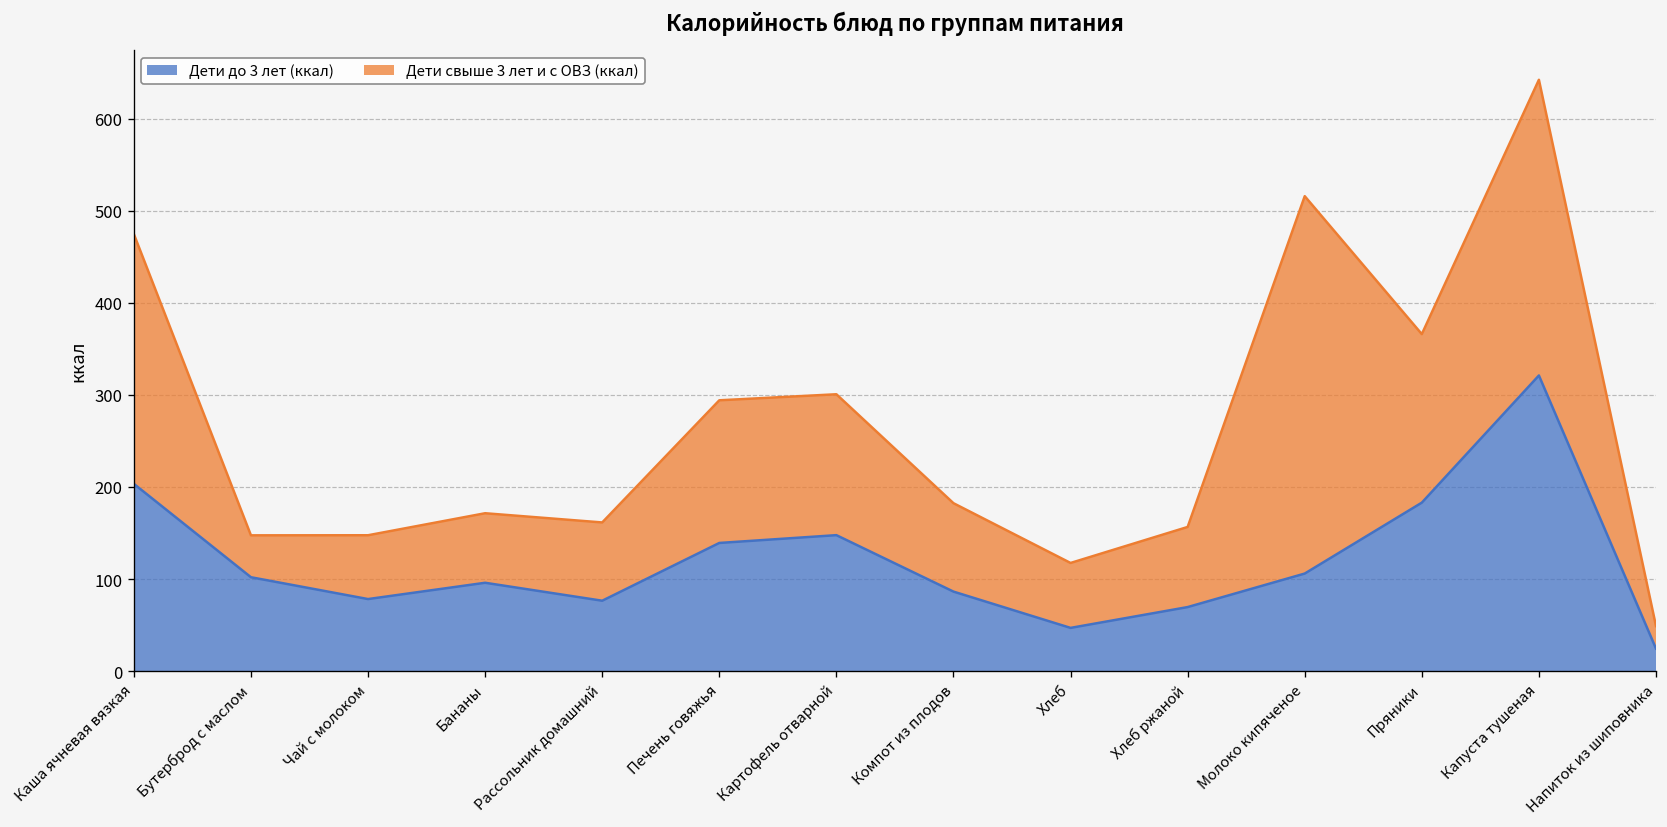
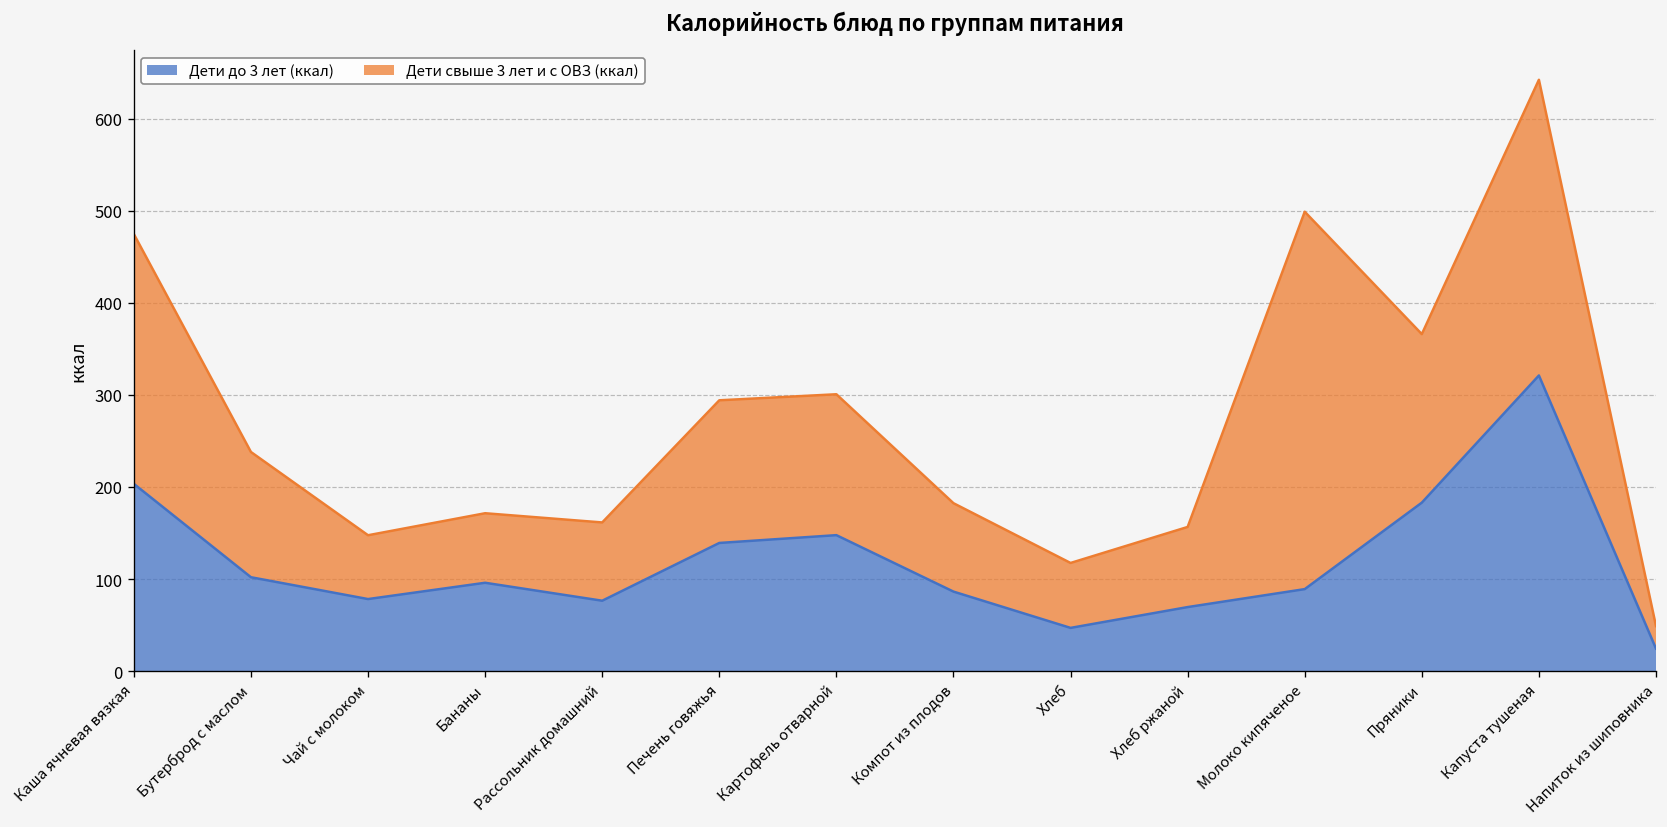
Дети свыше 3 лет и с ОВЗ (ккал), Бутерброд с маслом: 50 -> 140
Дети до 3 лет (ккал), Молоко кипяченое: 110 -> 90
